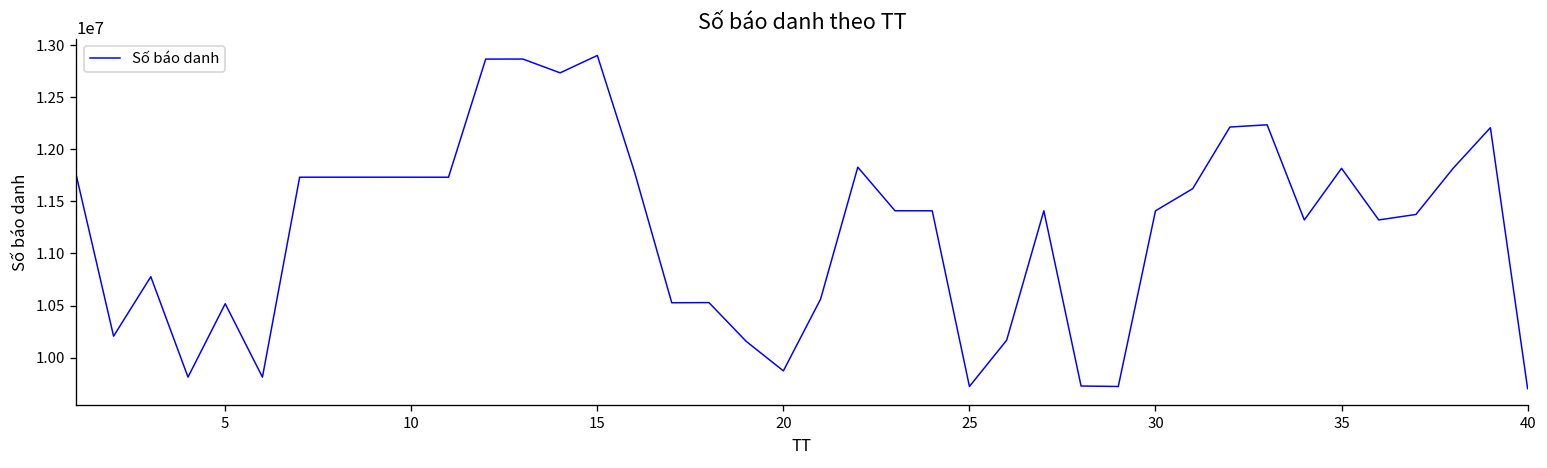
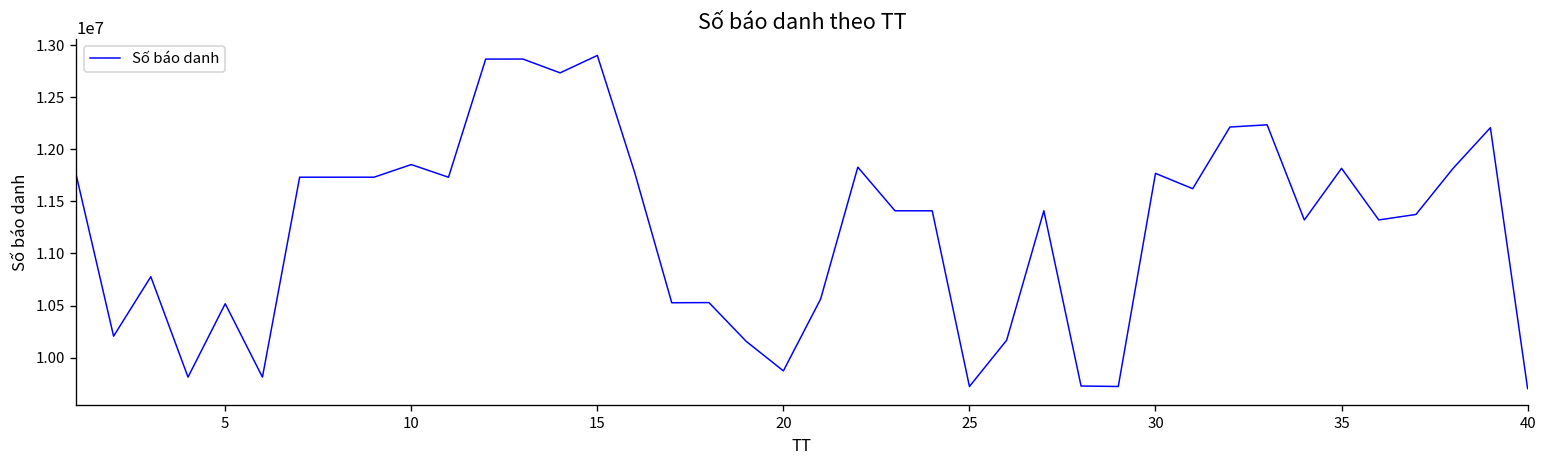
10: 11700000 -> 11900000
30: 11400000 -> 11800000
